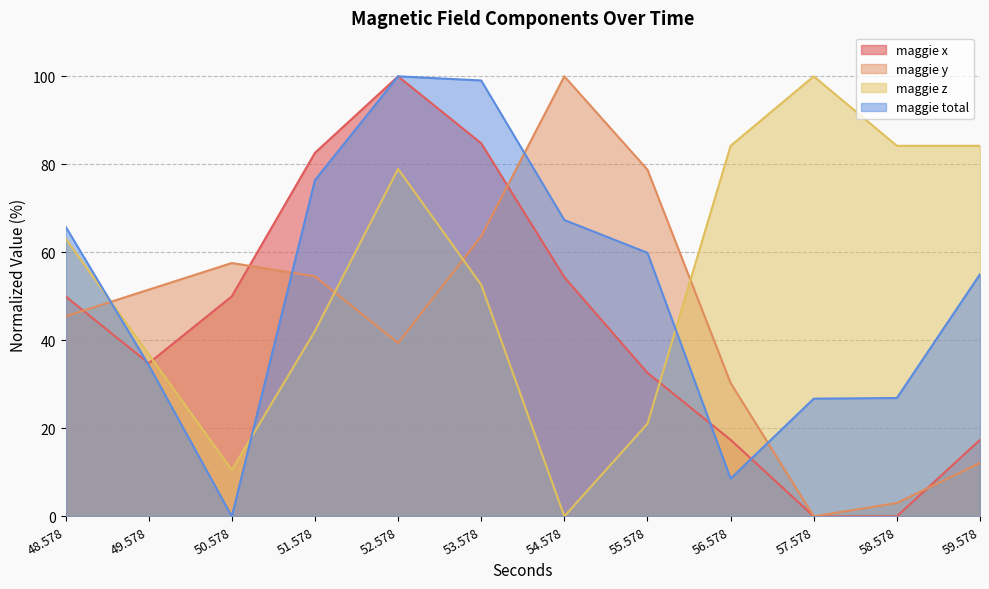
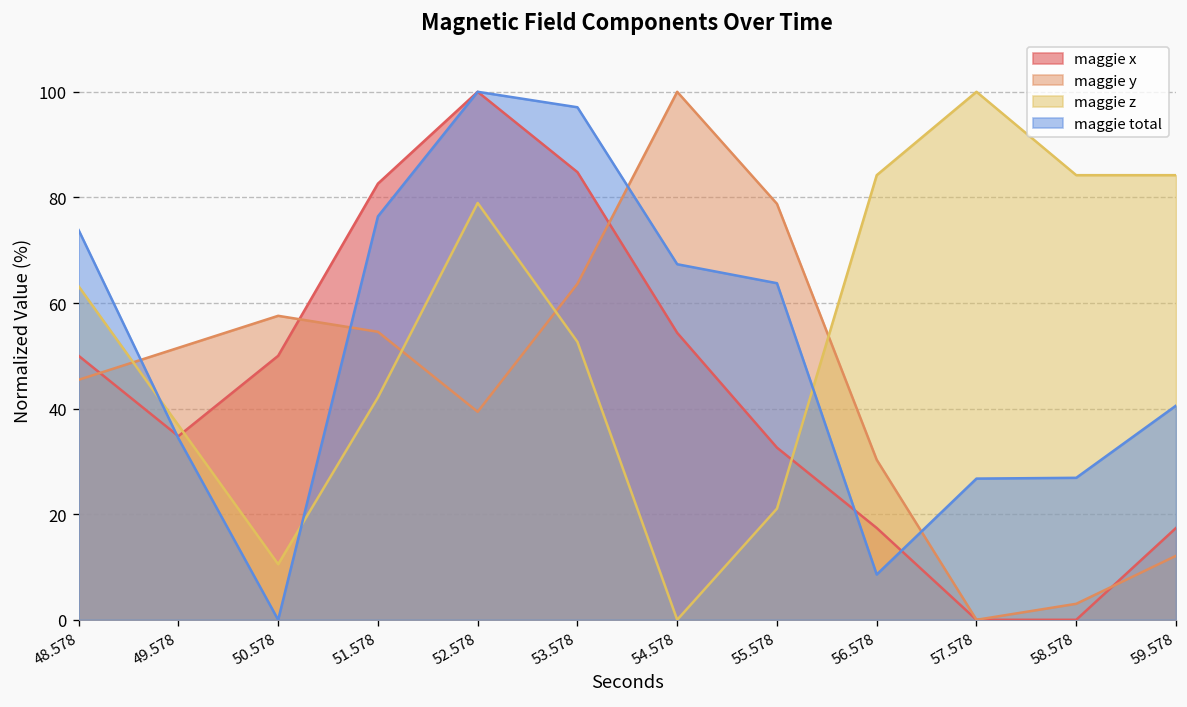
maggie total, 48.578: 66 -> 74
maggie total, 53.578: 99 -> 97
maggie total, 55.578: 60 -> 64
maggie total, 59.578: 55 -> 41
